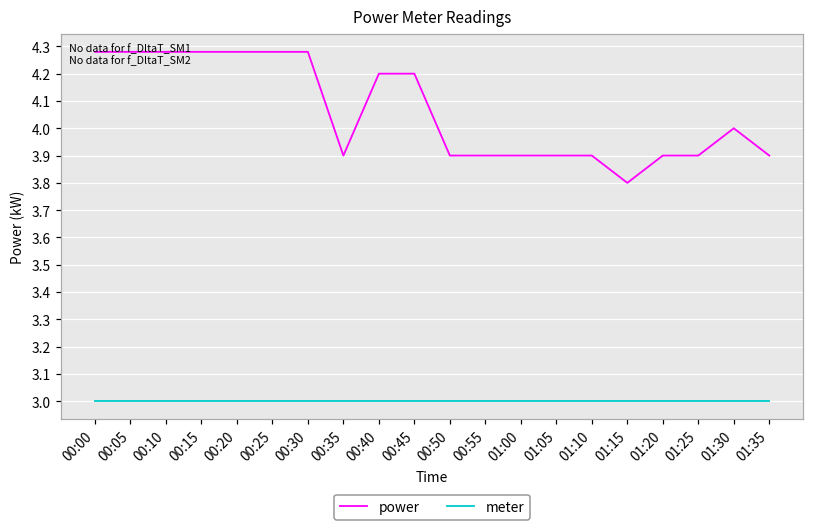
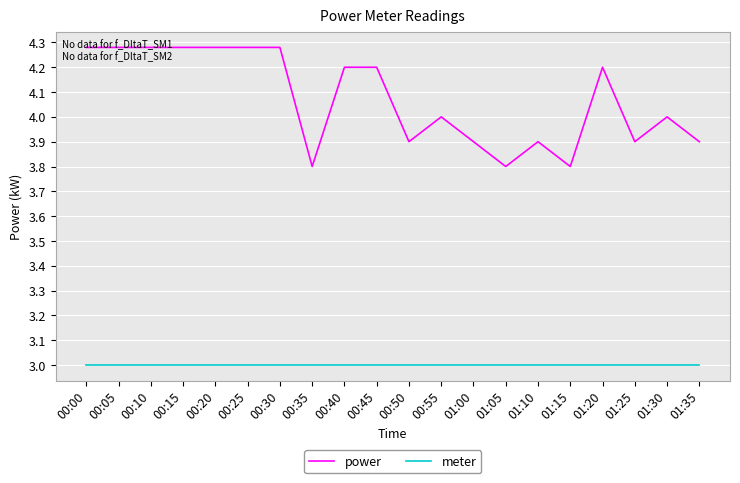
power, 00:35: 3.9 -> 3.8
power, 00:55: 3.9 -> 4.0
power, 01:05: 3.9 -> 3.8
power, 01:20: 3.9 -> 4.2
